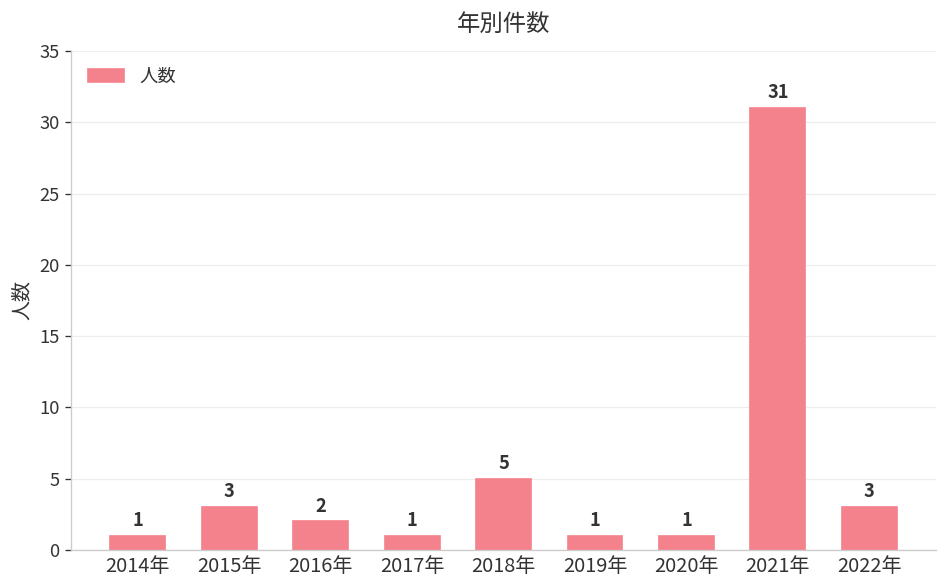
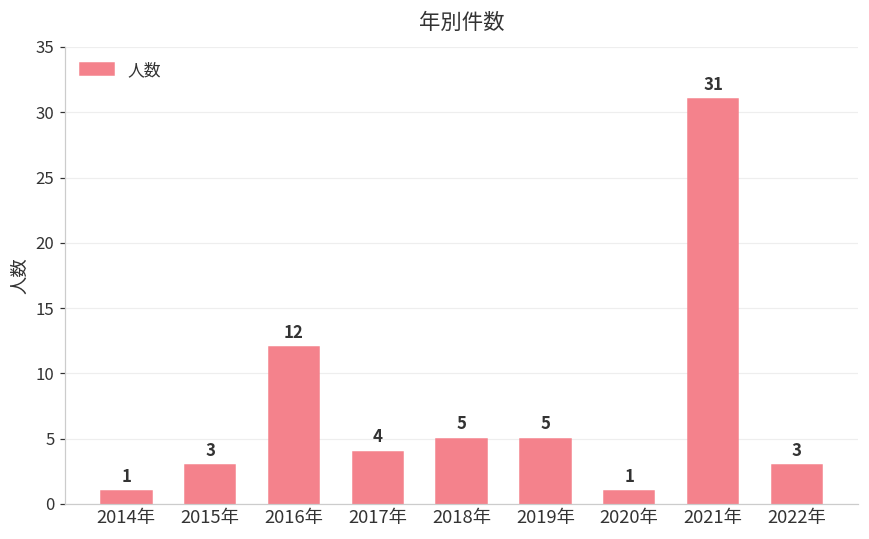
2016年: 2 -> 12
2017年: 1 -> 4
2019年: 1 -> 5
